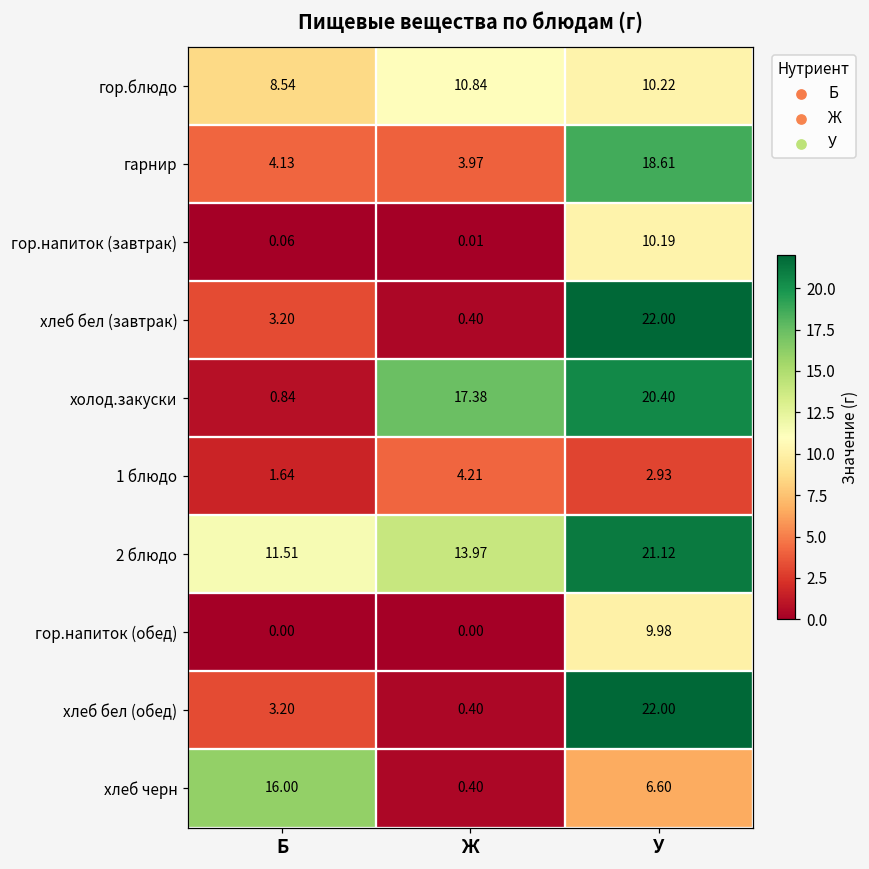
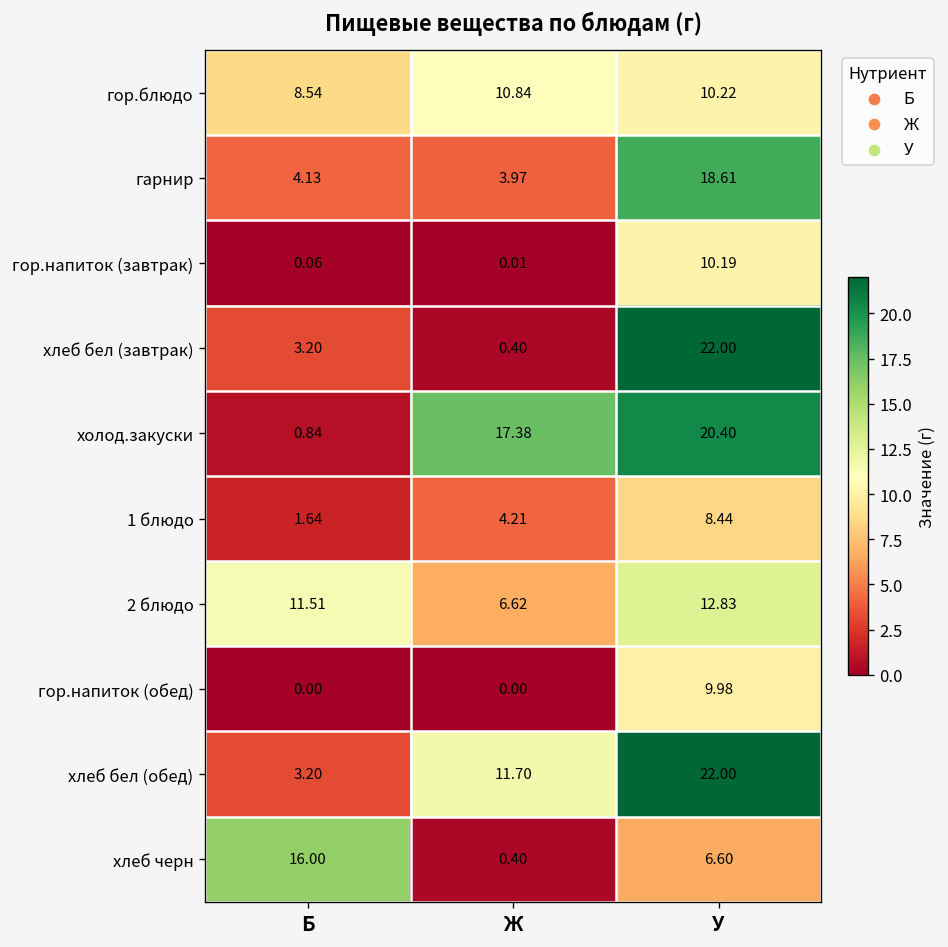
1 блюдо, У: 2.93 -> 8.44
2 блюдо, Ж: 13.97 -> 6.62
2 блюдо, У: 21.12 -> 12.83
хлеб бел (обед), Ж: 0.40 -> 11.70
